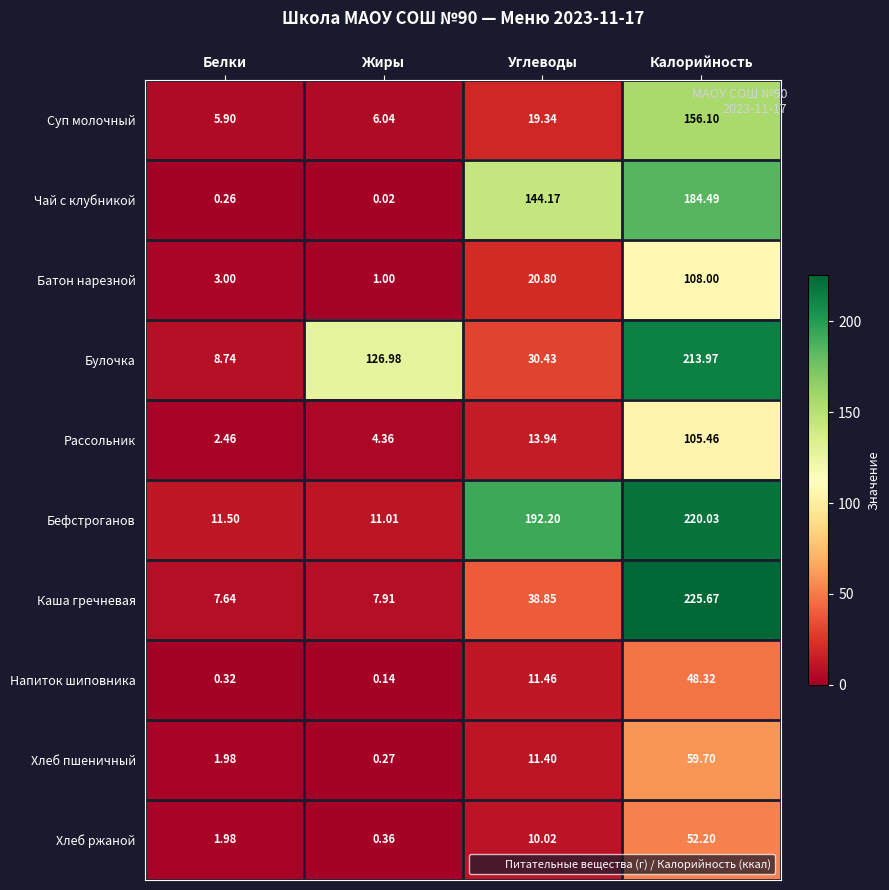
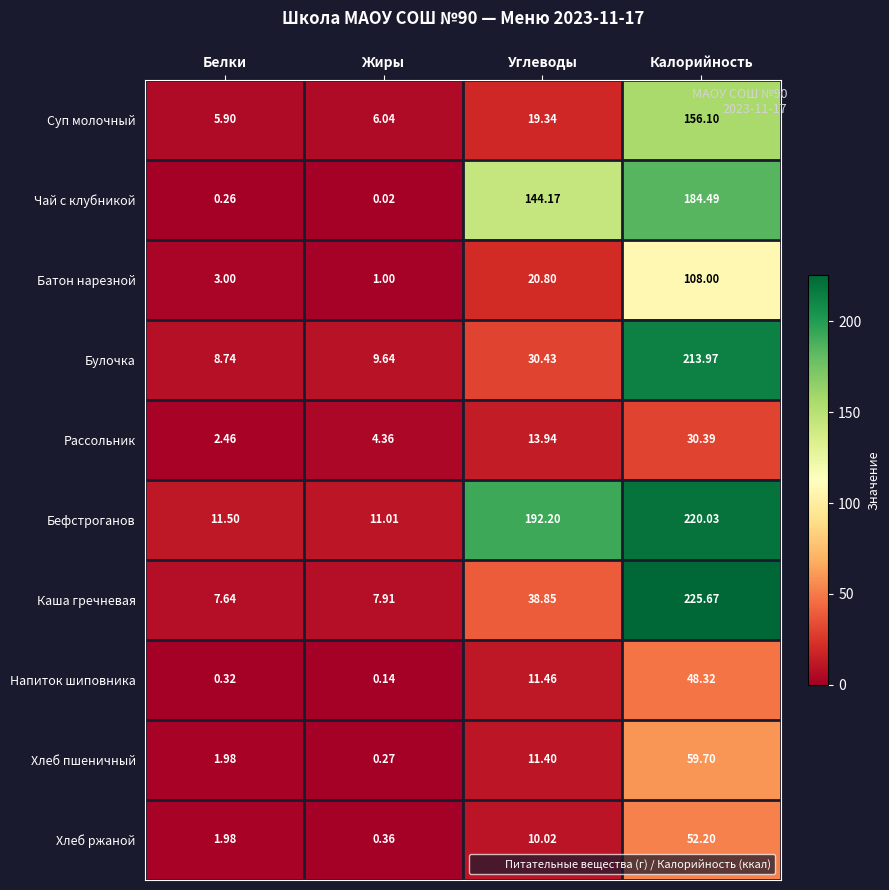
Булочка, Жиры: 126.98 -> 9.64
Рассольник, Калорийность: 105.46 -> 30.39
